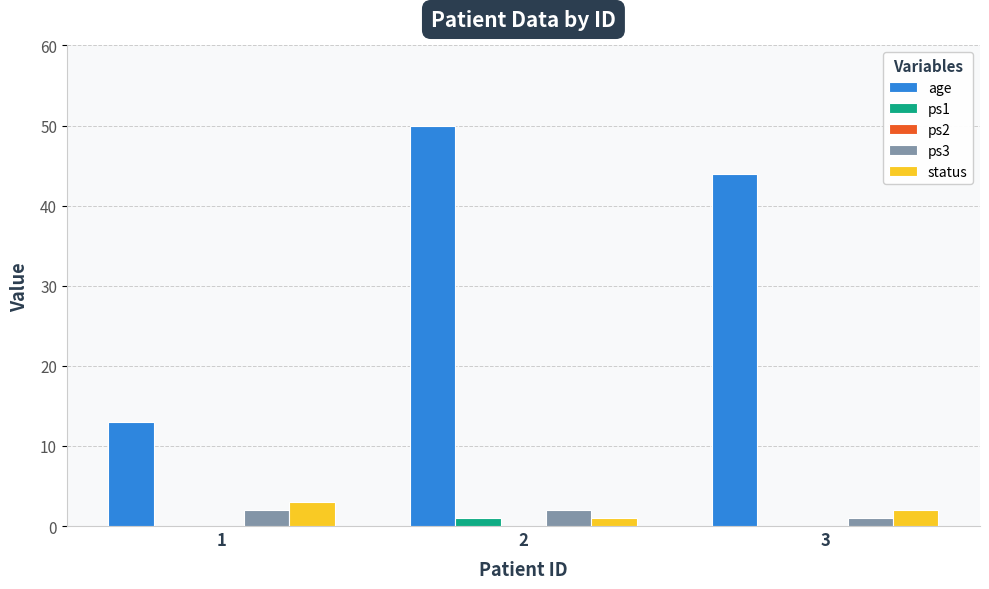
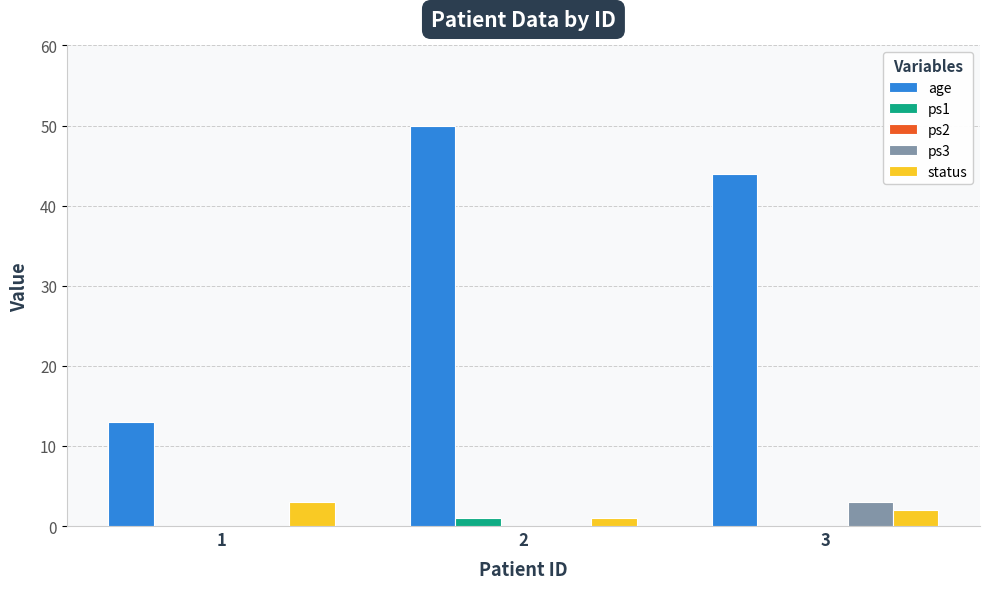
ps3, 1: 2 -> 0
ps3, 2: 2 -> 0
ps3, 3: 1 -> 3
